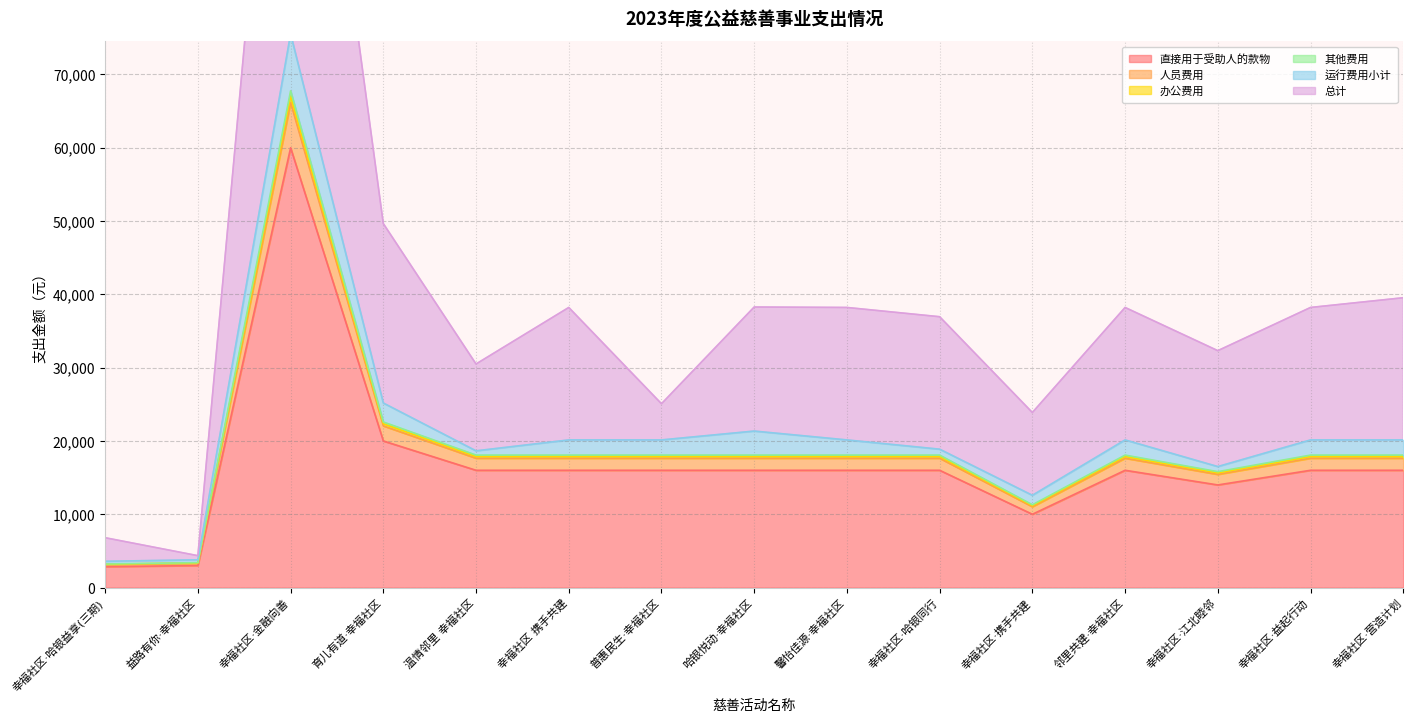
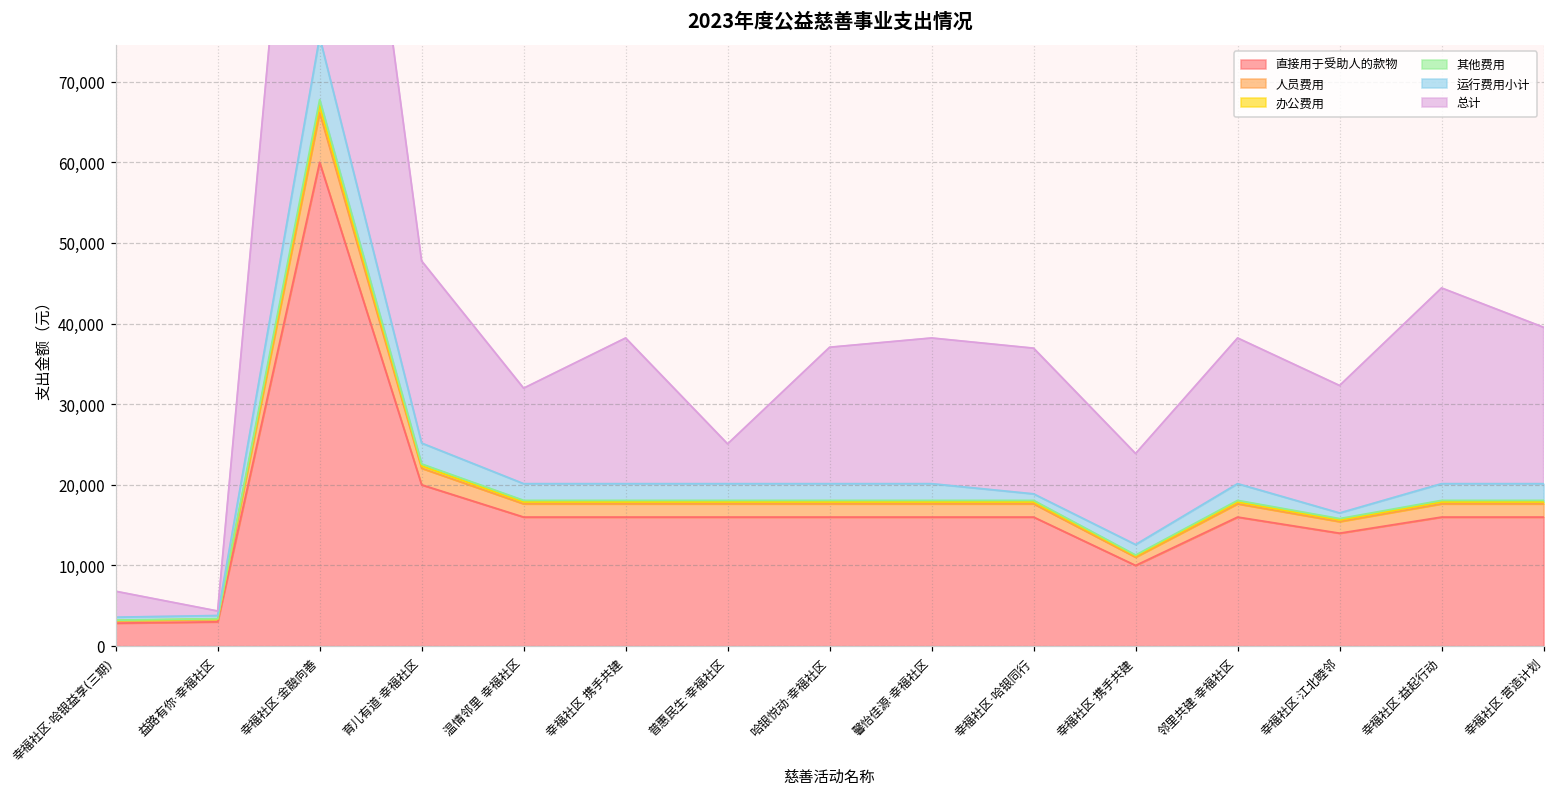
总计, 育儿有道·幸福社区: 24,000 -> 23,000
运行费用小计, 温情邻里 幸福社区: 1,000 -> 2,000
运行费用小计, 哈银悦动·幸福社区: 3,000 -> 2,000
总计, 幸福社区·益起行动: 18,000 -> 24,000
